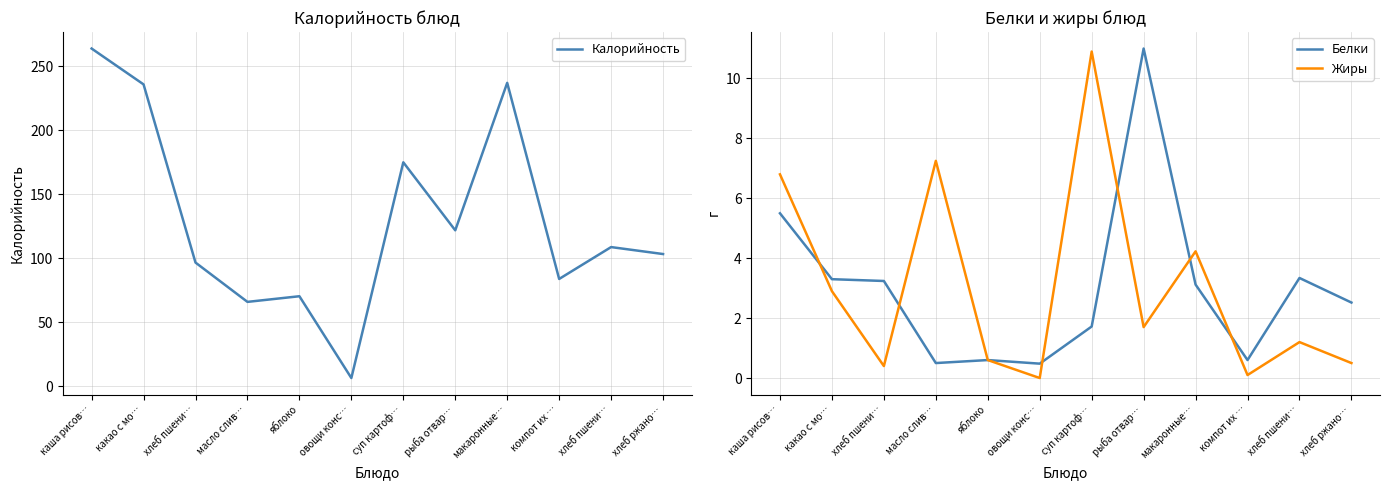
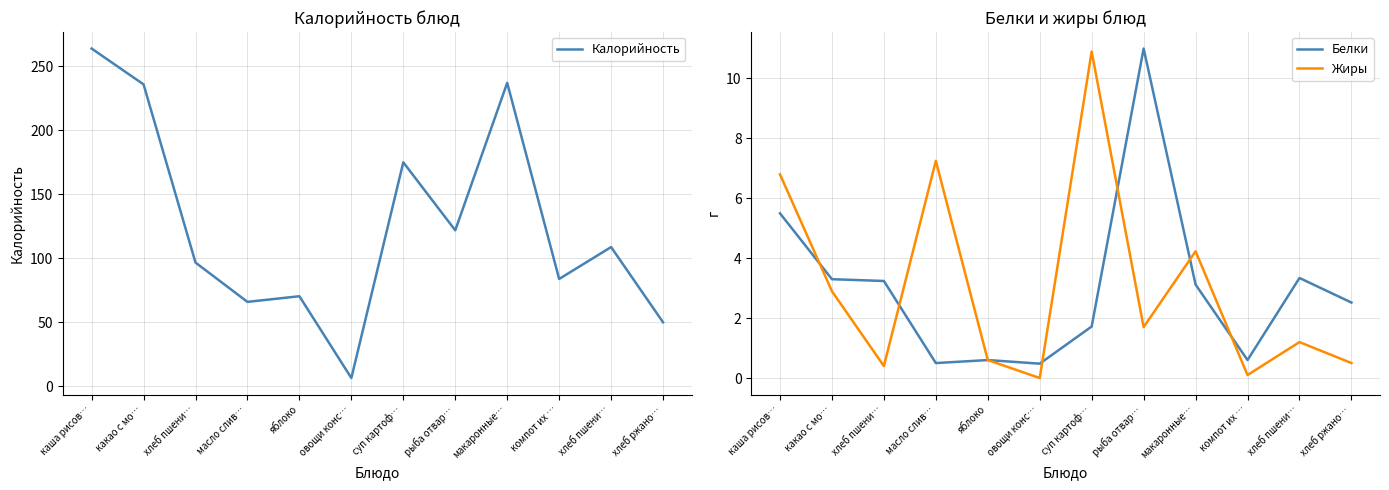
Калорийность блюд, хлеб ржано…: 103 -> 50
